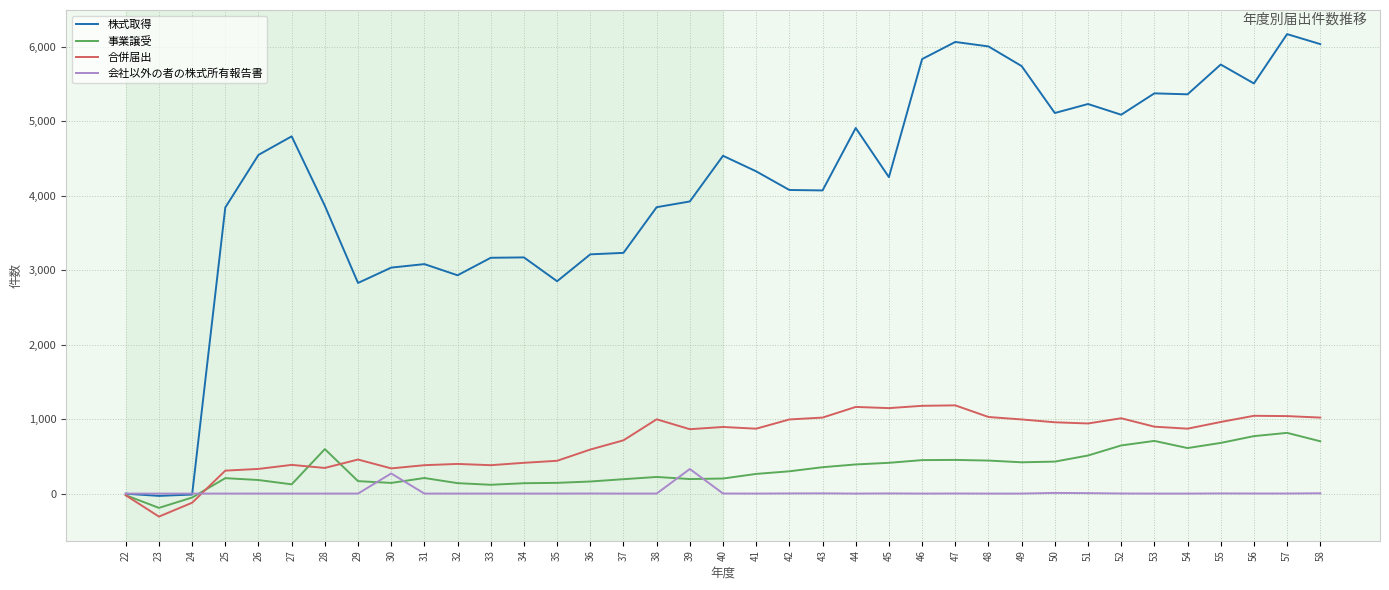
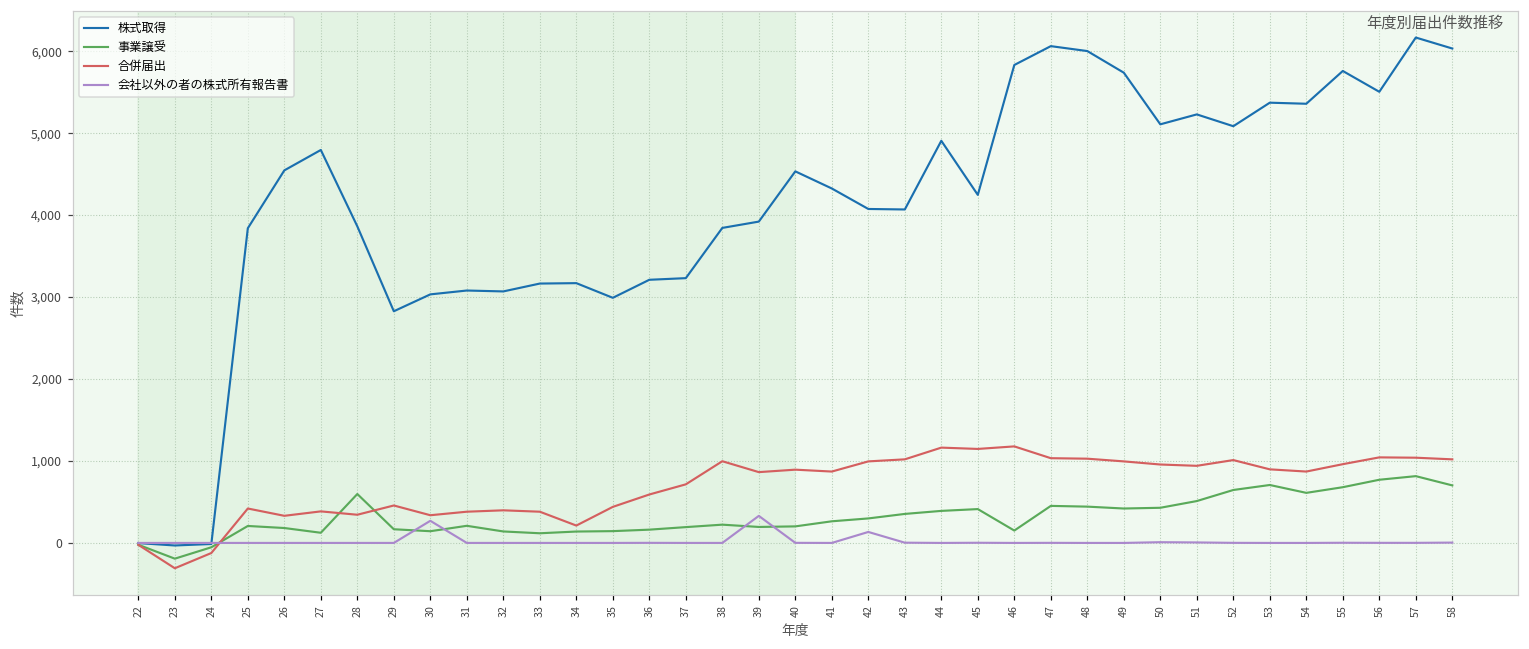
合併届出, 25: 300 -> 400
株式取得, 32: 2,900 -> 3,100
合併届出, 34: 400 -> 200
株式取得, 35: 2,900 -> 3,000
会社以外の者の株式所有報告書, 42: 0 -> 100
事業譲受, 46: 400 -> 200
合併届出, 47: 1,200 -> 1,000
